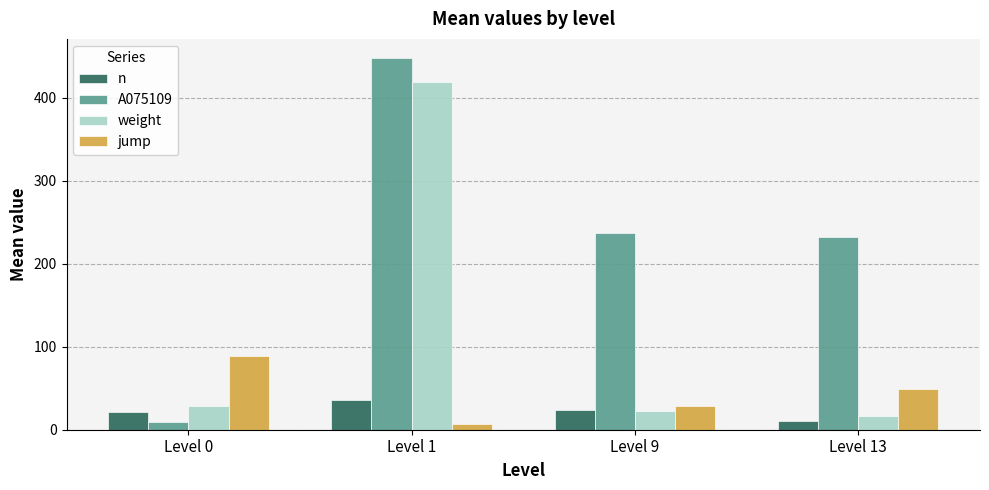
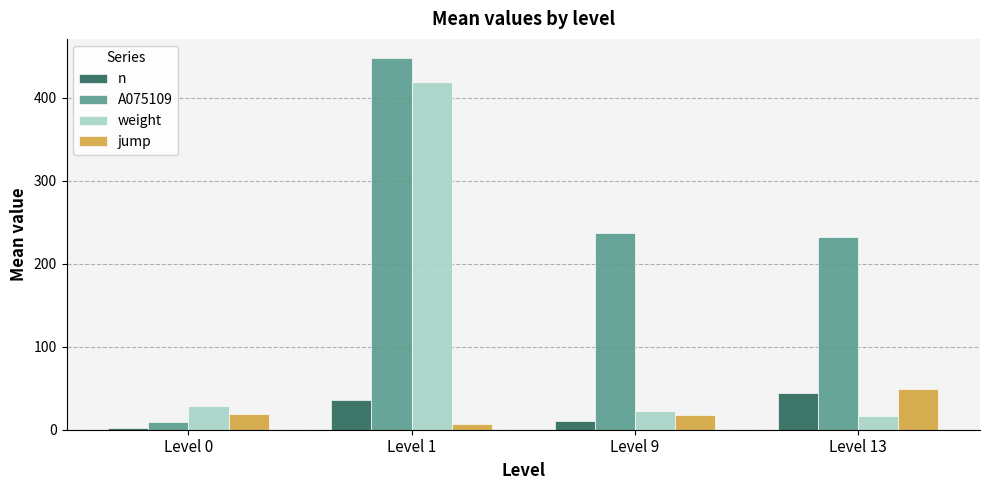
n, Level 0: 20 -> 0
jump, Level 0: 90 -> 20
n, Level 9: 20 -> 10
jump, Level 9: 30 -> 20
n, Level 13: 10 -> 40
